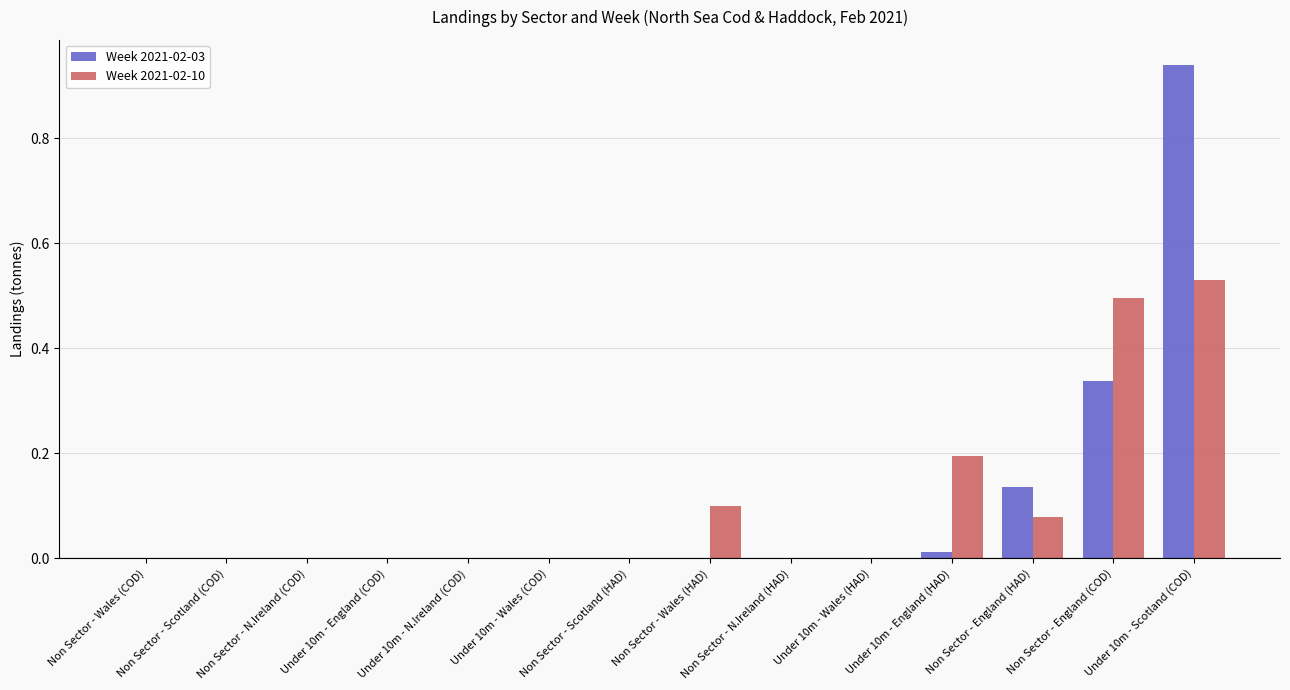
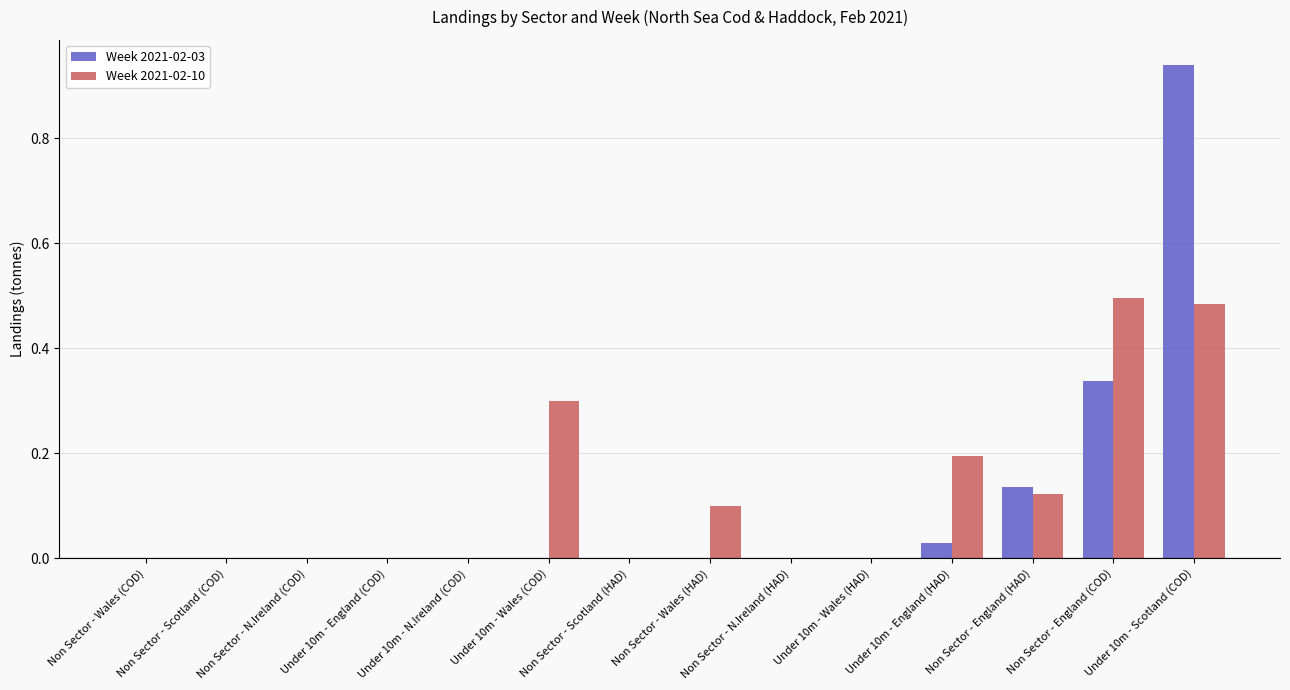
Week 2021-02-10, Under 10m - Wales (COD): 0.0 -> 0.3
Week 2021-02-03, Under 10m - England (HAD): 0.01 -> 0.03
Week 2021-02-10, Non Sector - England (HAD): 0.08 -> 0.12
Week 2021-02-10, Under 10m - Scotland (COD): 0.53 -> 0.48
